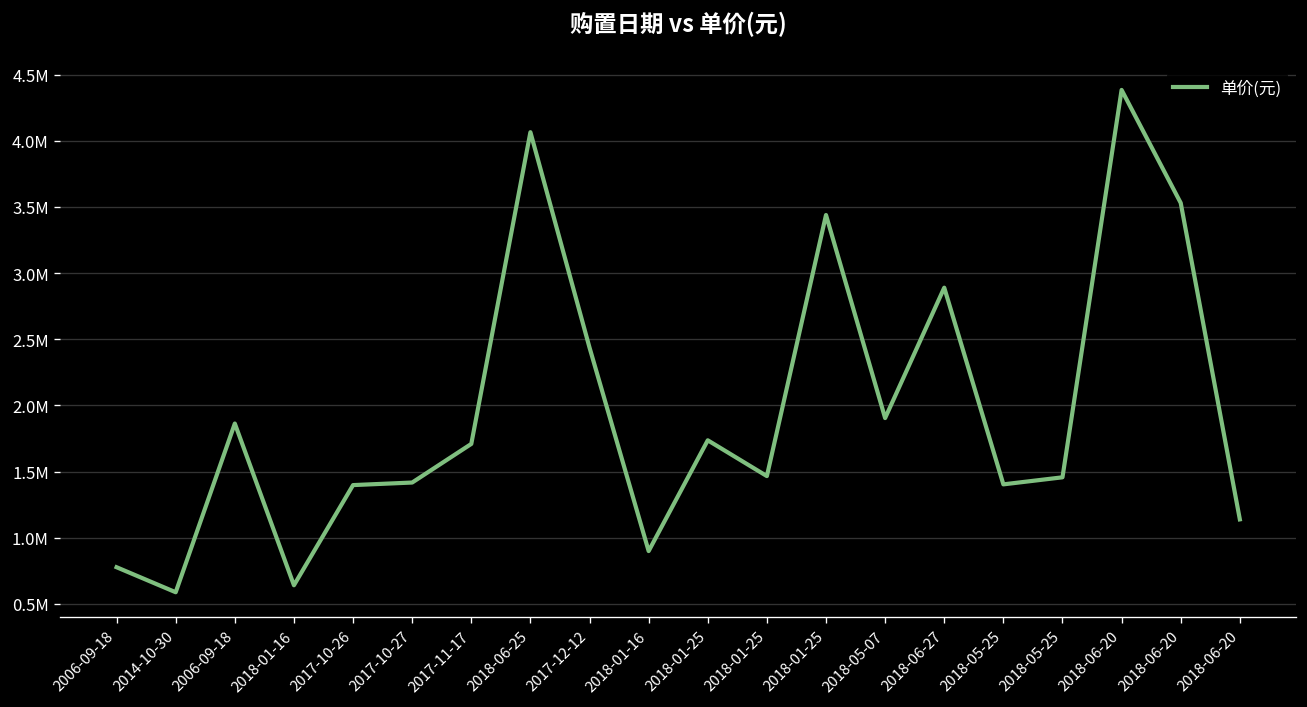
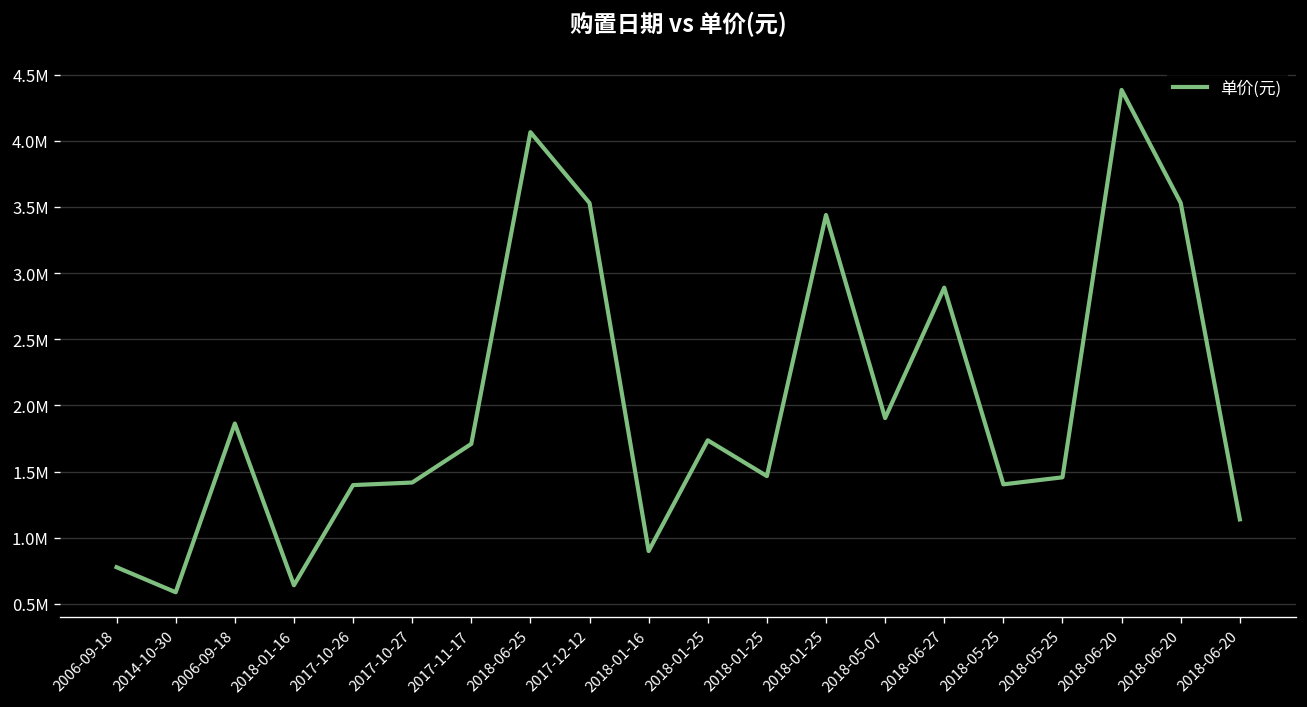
2017-12-12: 2440000 -> 3530000
